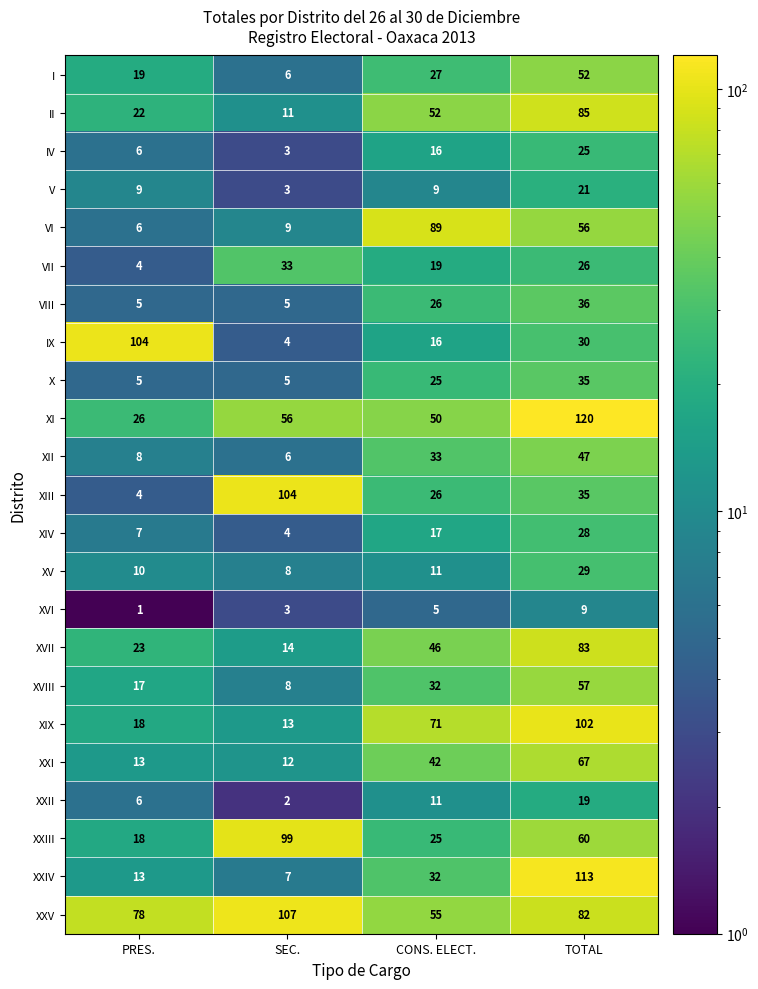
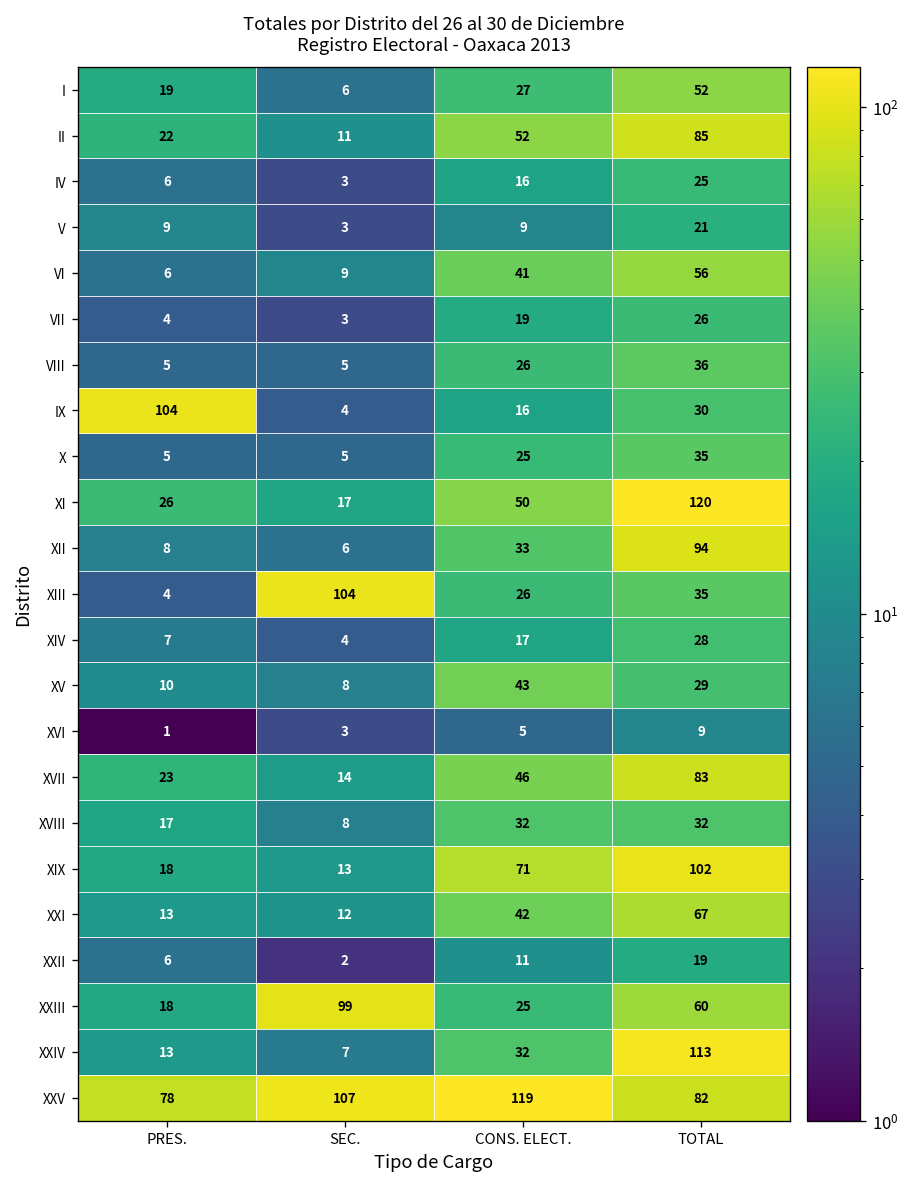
VI, CONS. ELECT.: 89 -> 41
VII, SEC.: 33 -> 3
XI, SEC.: 56 -> 17
XII, TOTAL: 47 -> 94
XV, CONS. ELECT.: 11 -> 43
XVIII, TOTAL: 57 -> 32
XXV, CONS. ELECT.: 55 -> 119
